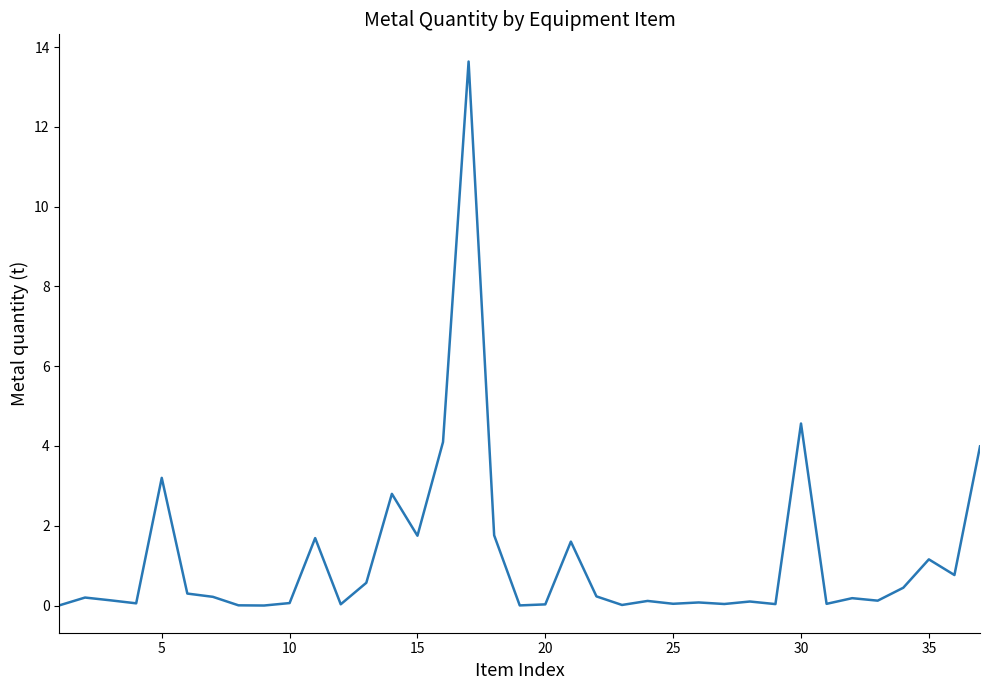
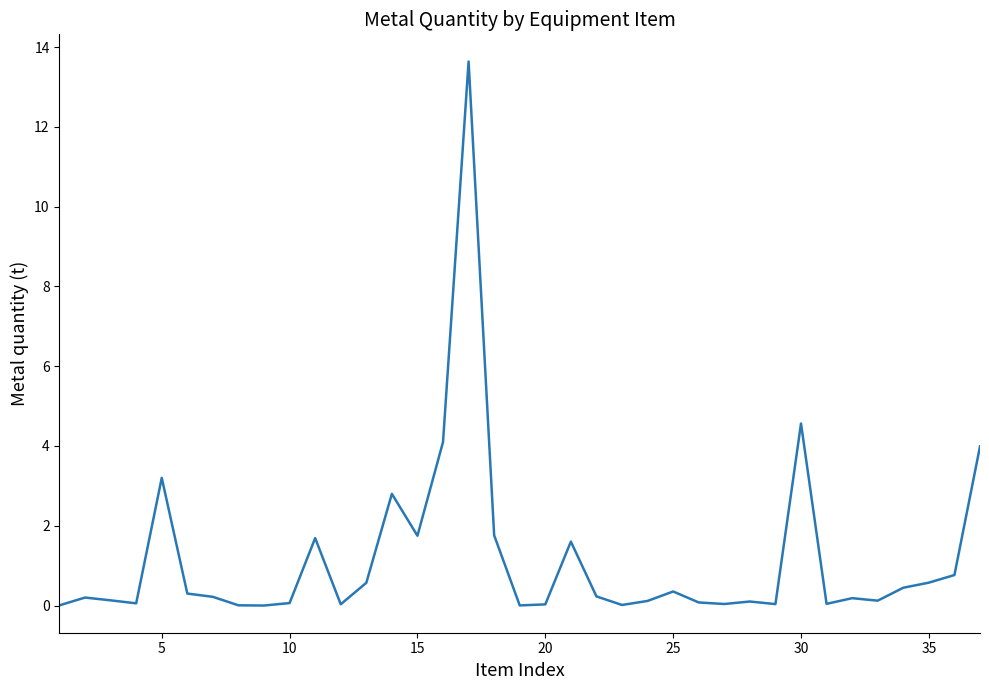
25: 0.0 -> 0.4
35: 1.2 -> 0.6
